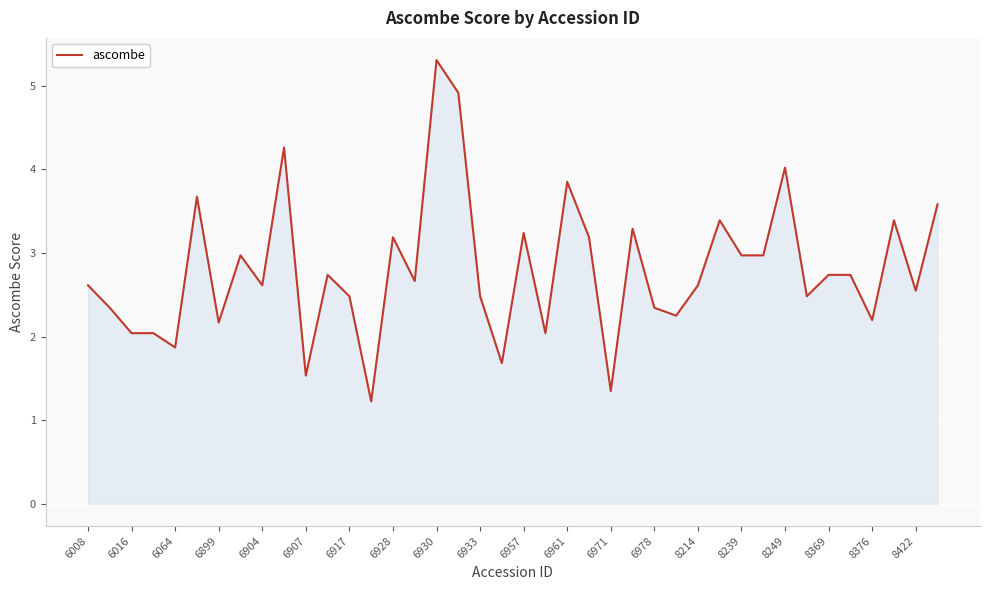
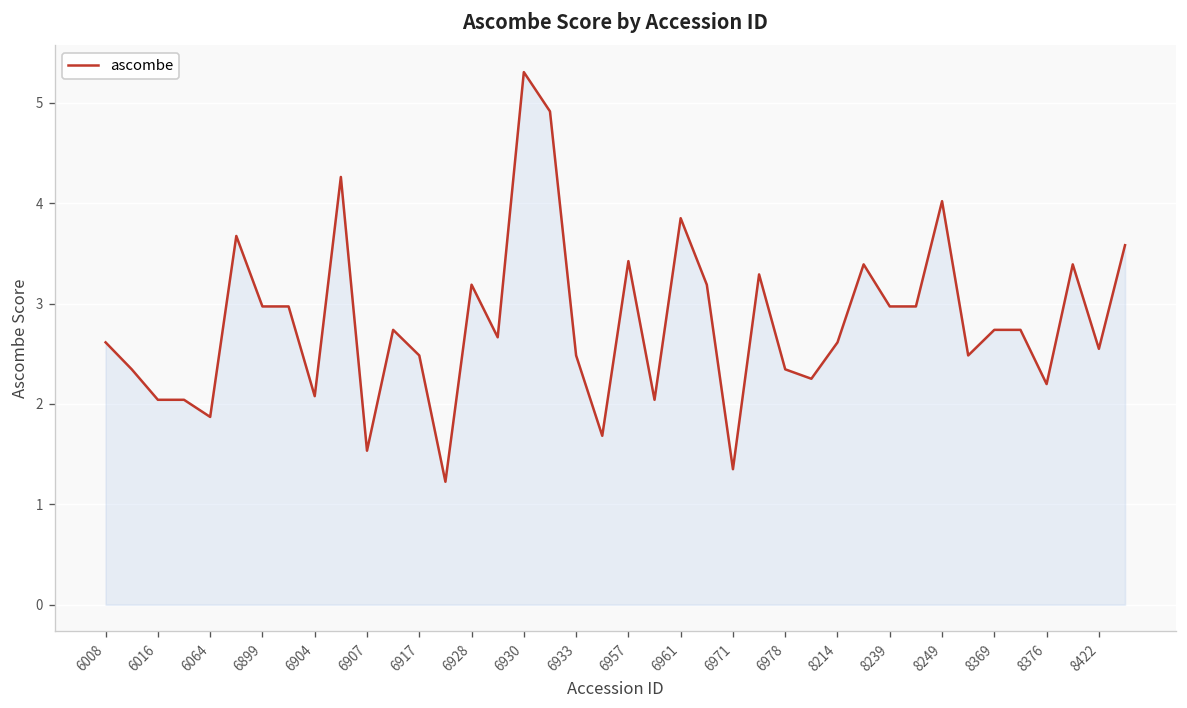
6899: 2.2 -> 3.0
6904: 2.6 -> 2.1
6957: 3.2 -> 3.4
